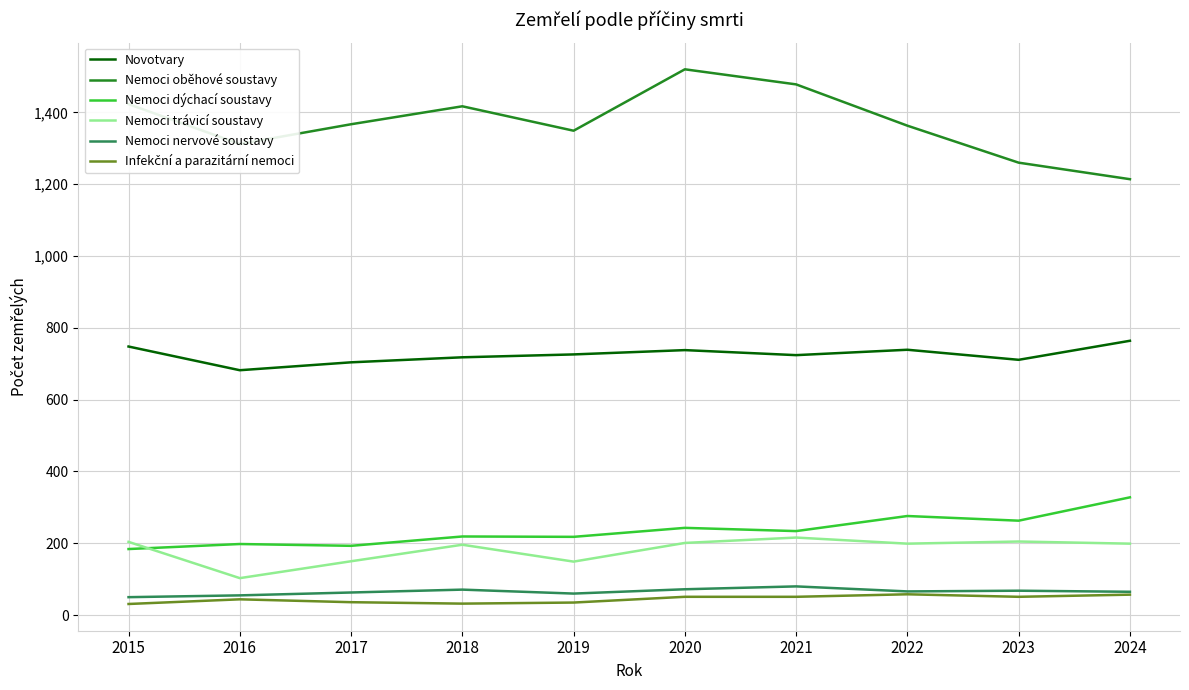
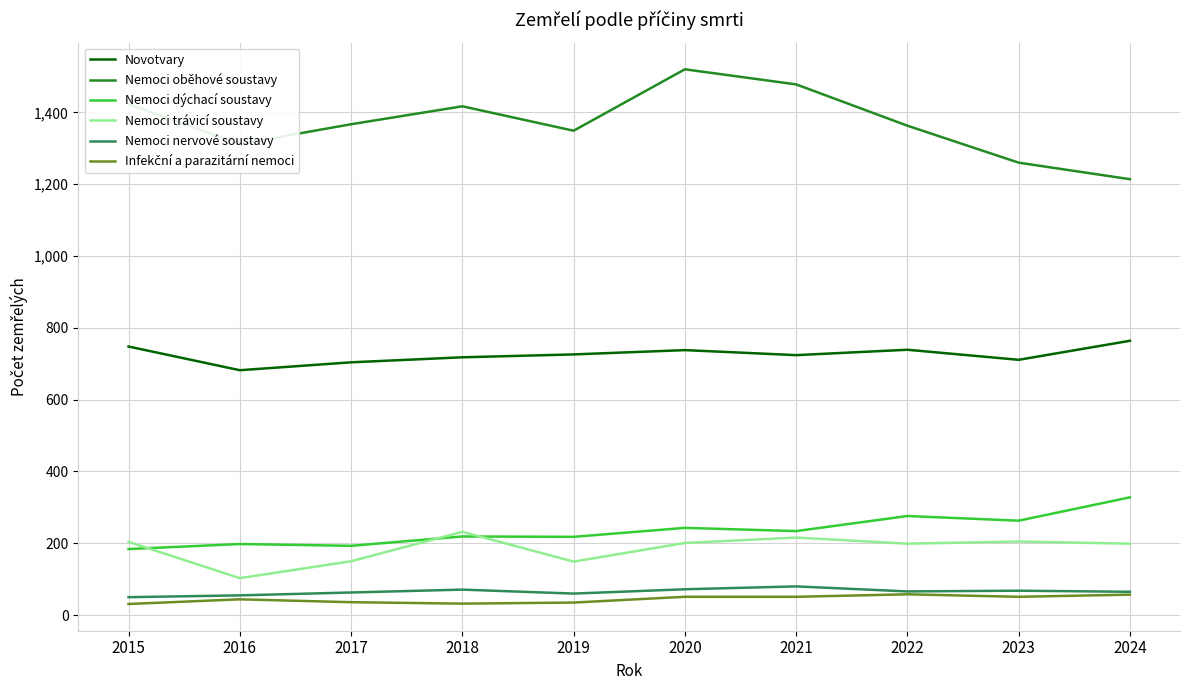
Nemoci trávicí soustavy, 2018: 200 -> 230
